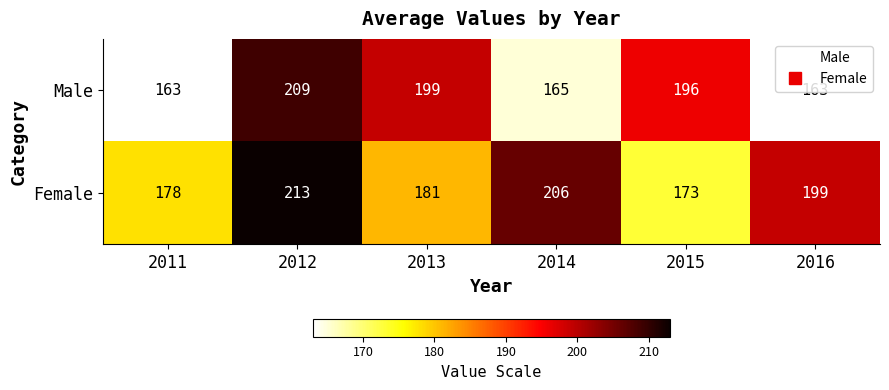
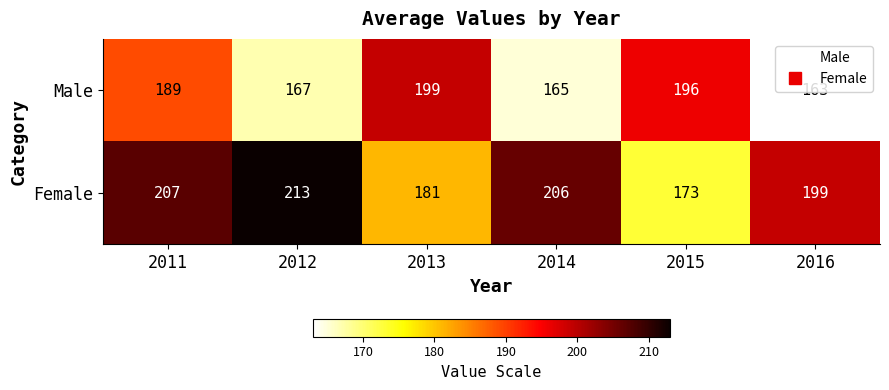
Male, 2011: 163 -> 189
Male, 2012: 209 -> 167
Female, 2011: 178 -> 207
